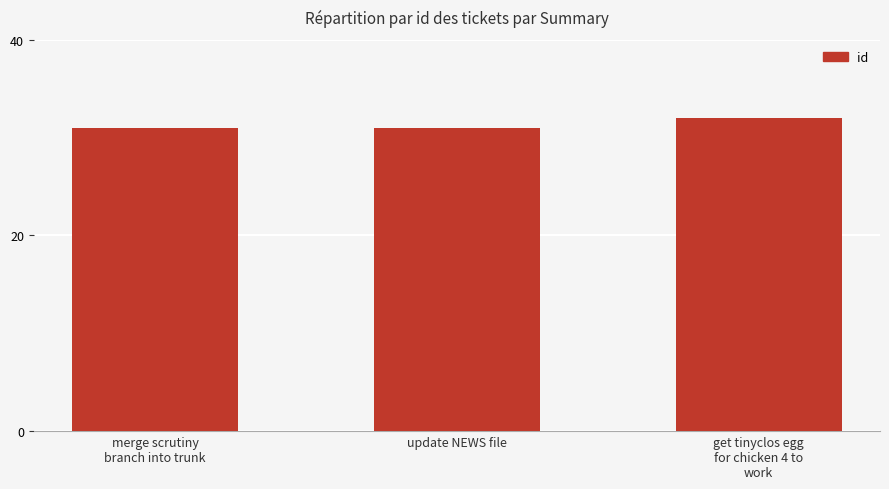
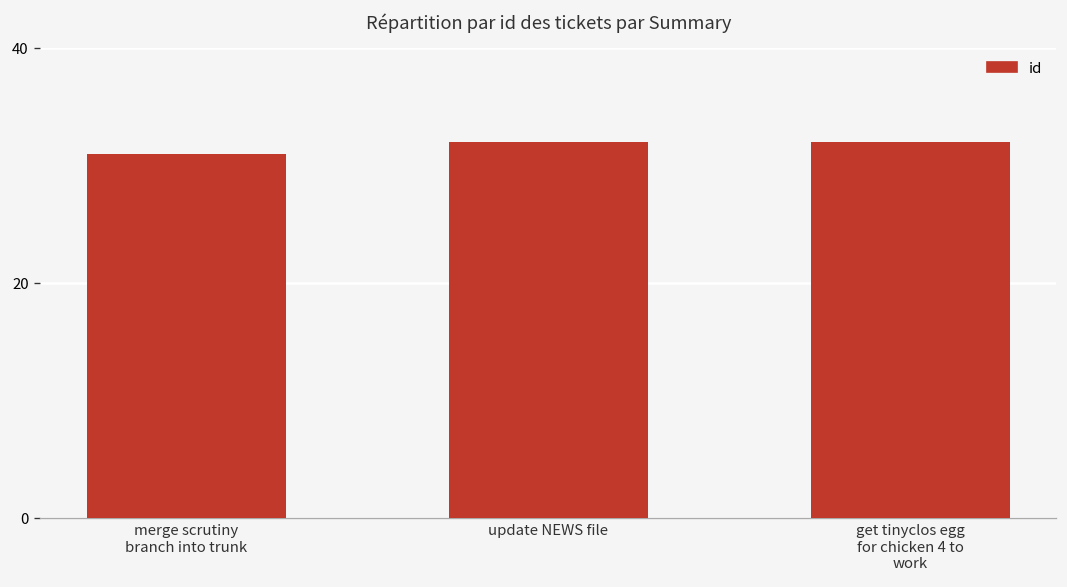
update NEWS file: 31 -> 32
